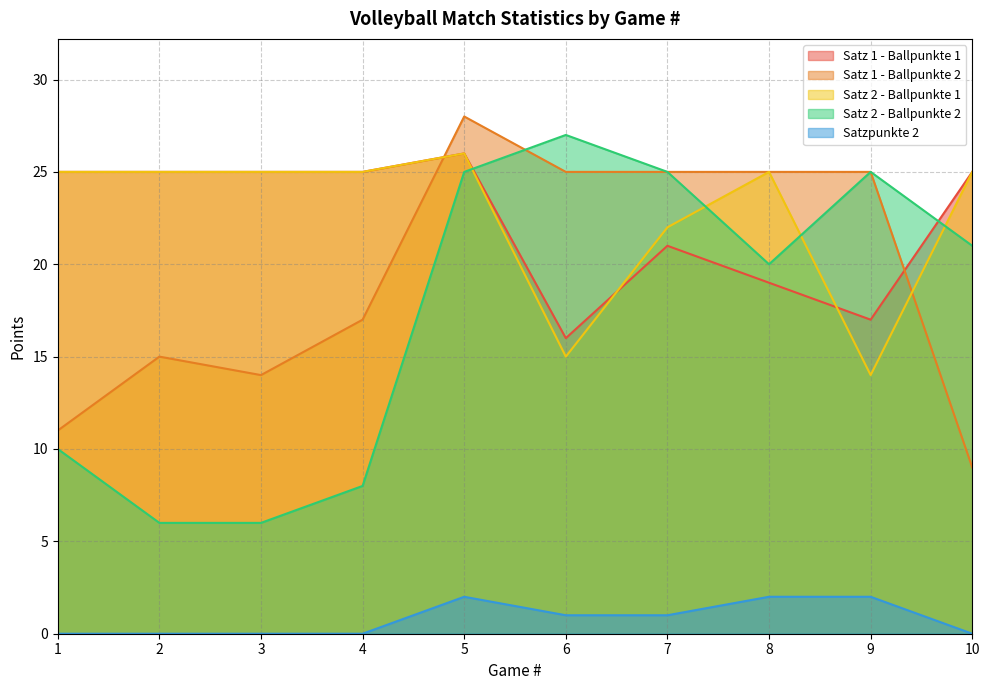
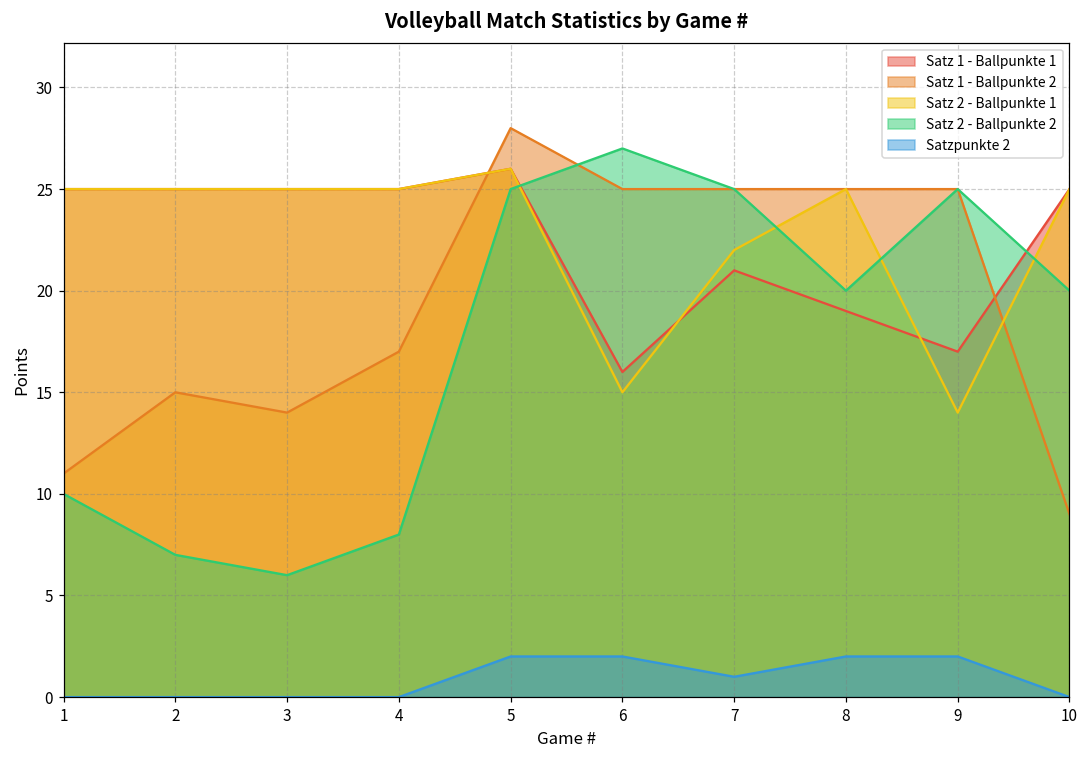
Satz 2 - Ballpunkte 2, 2: 6 -> 7
Satzpunkte 2, 6: 1 -> 2
Satz 2 - Ballpunkte 2, 10: 21 -> 20
